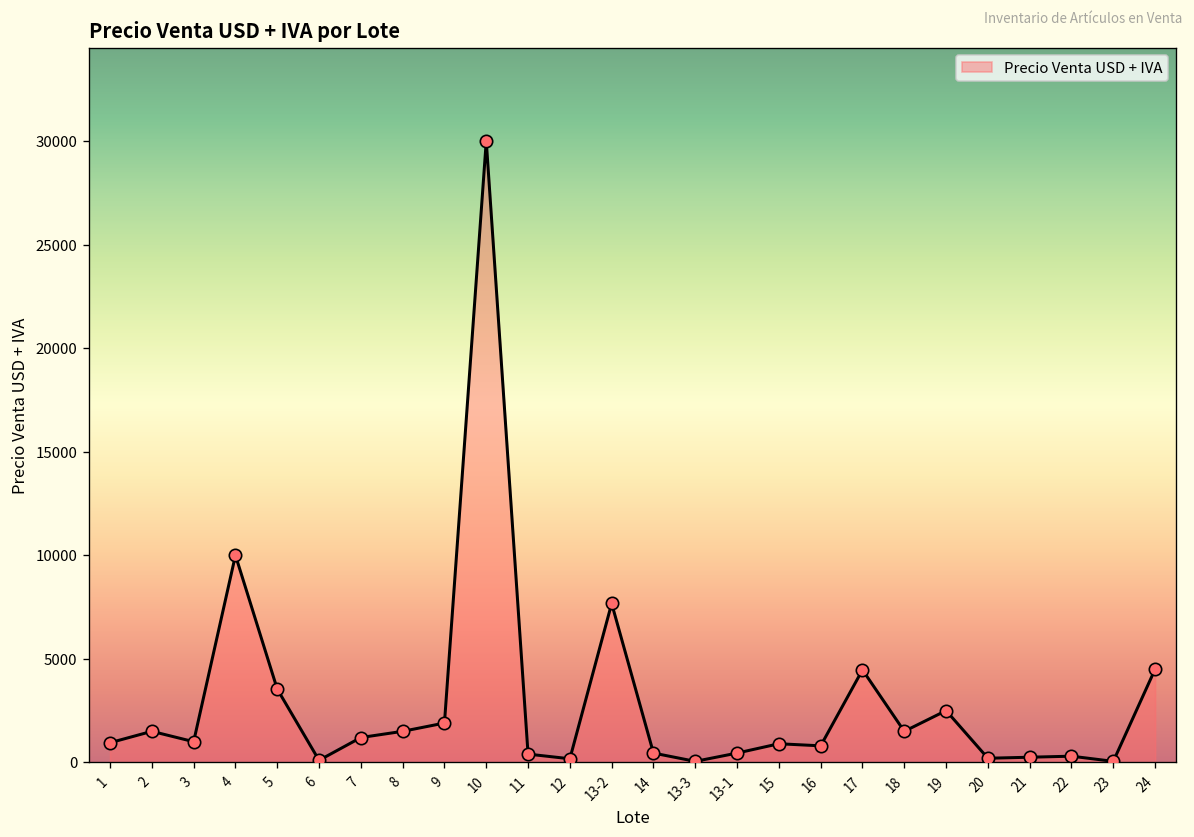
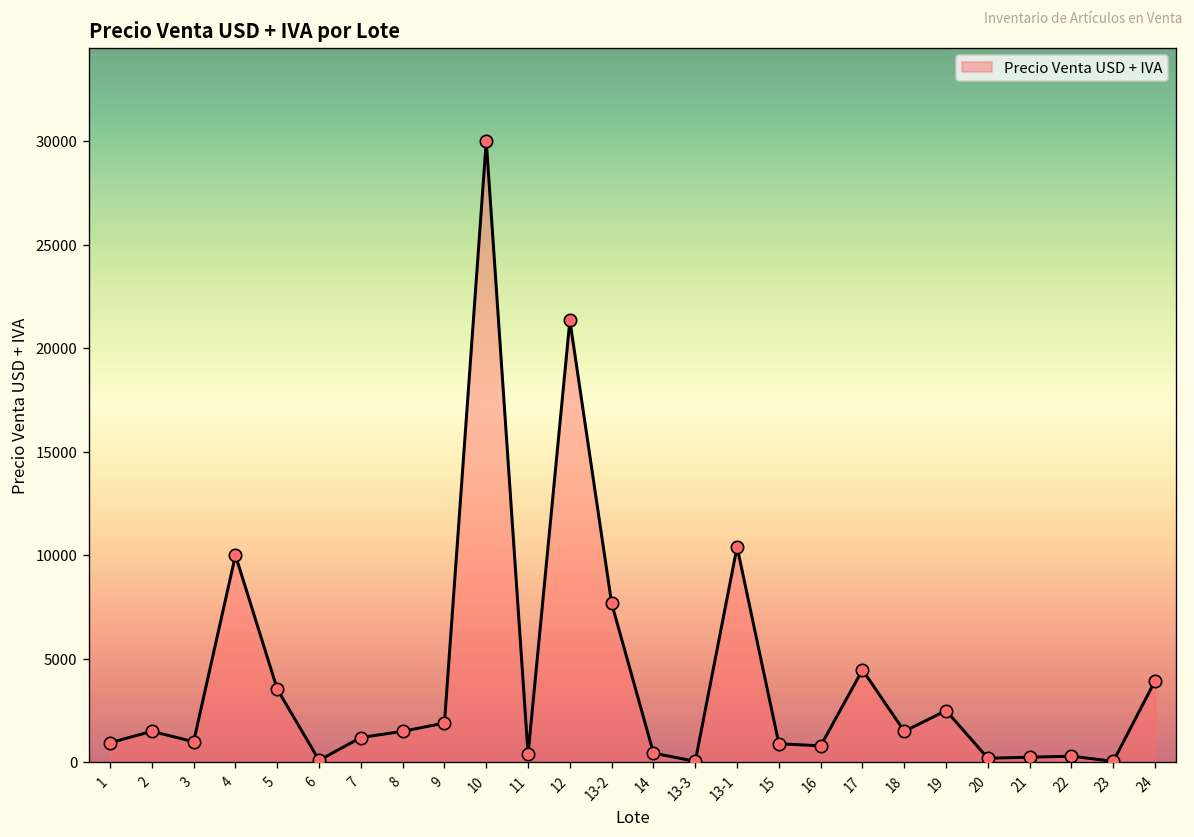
12: 200 -> 21300
13-1: 500 -> 10400
24: 4500 -> 3900
